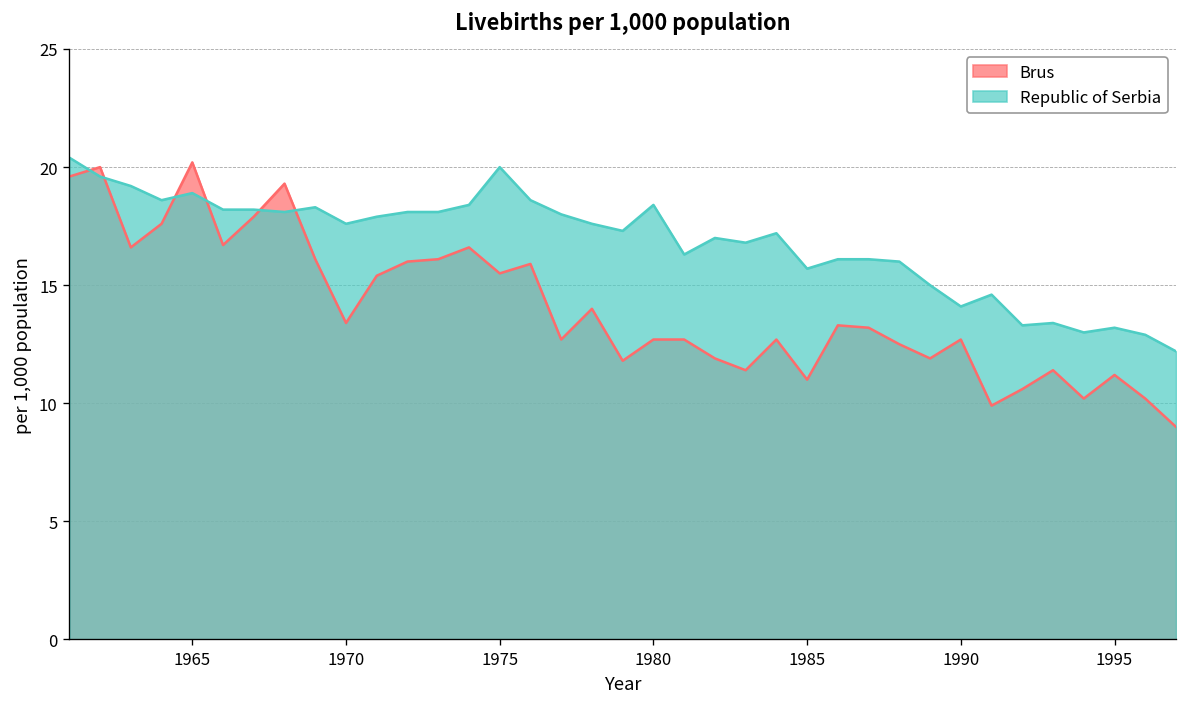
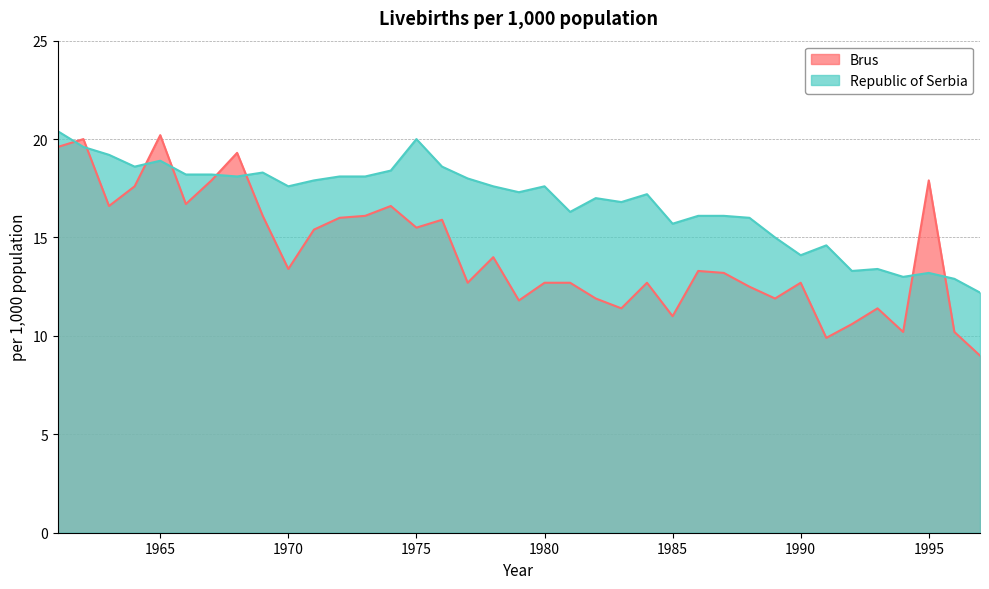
Republic of Serbia, 1980: 18.4 -> 17.6
Brus, 1995: 11.2 -> 17.9
